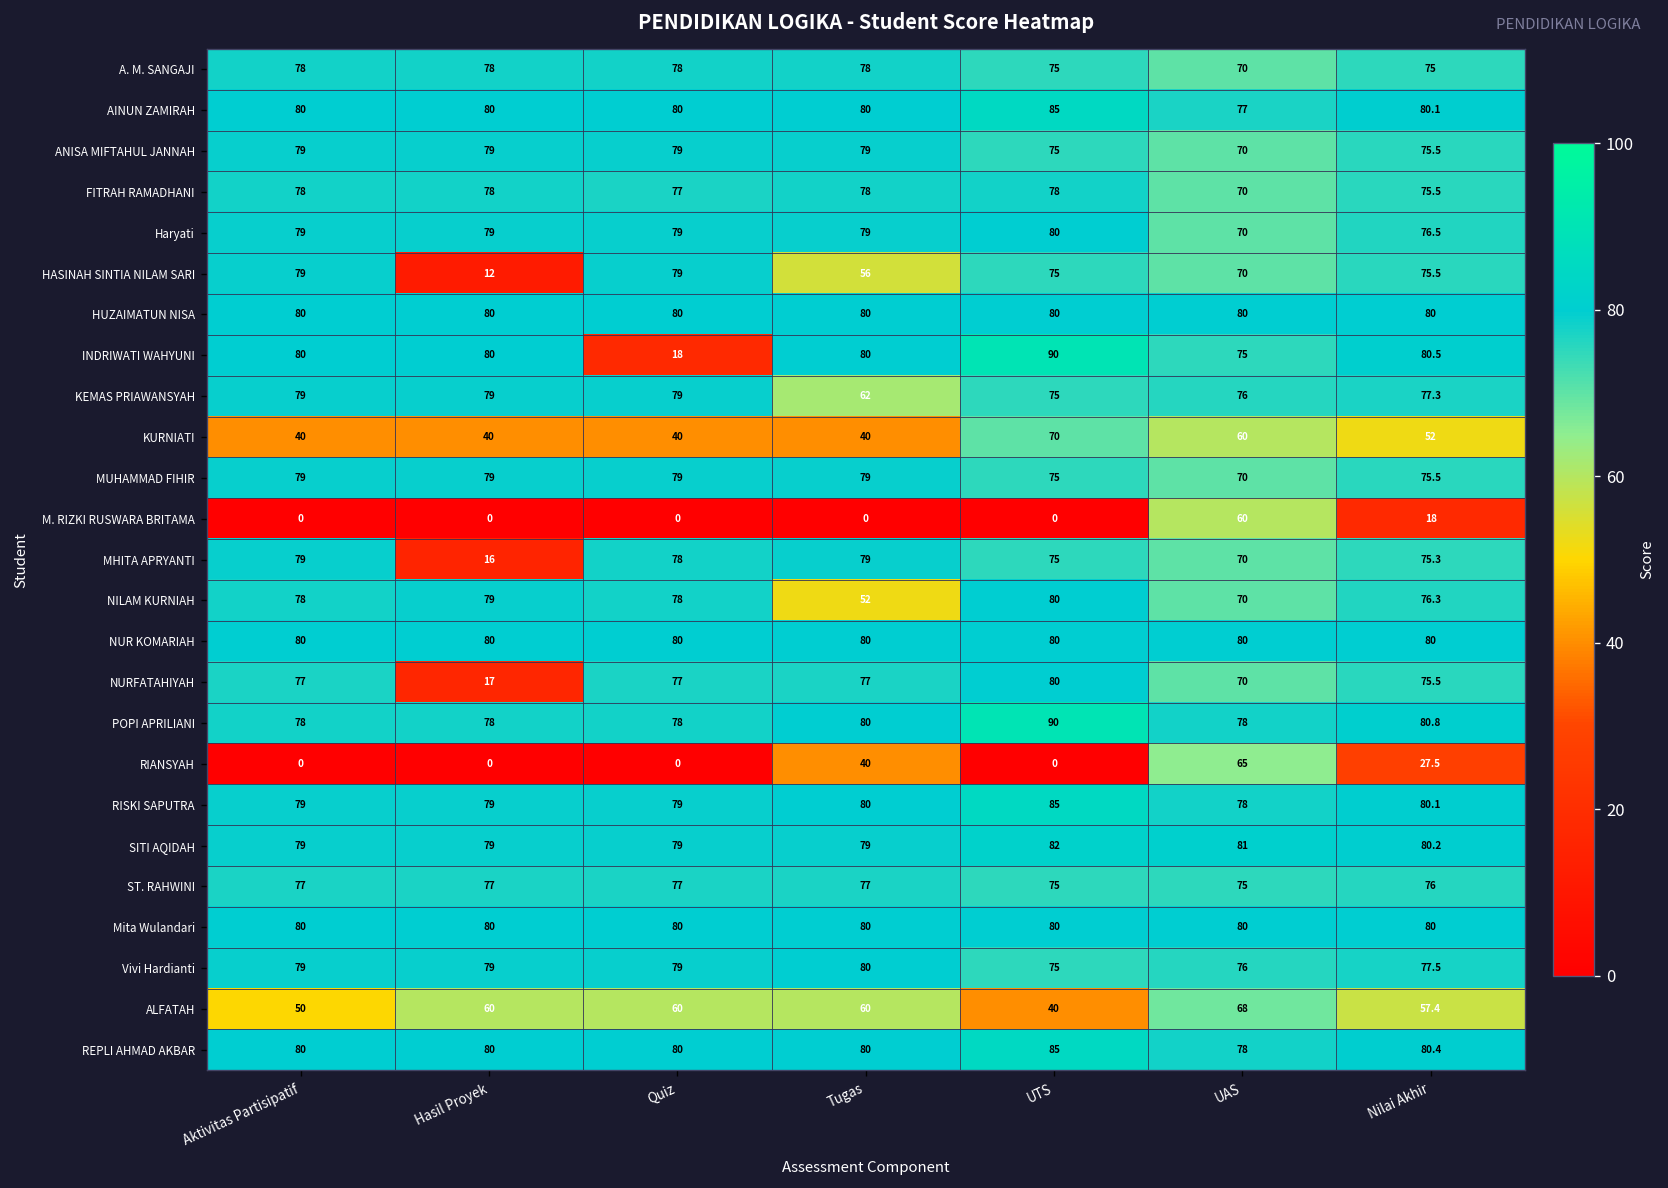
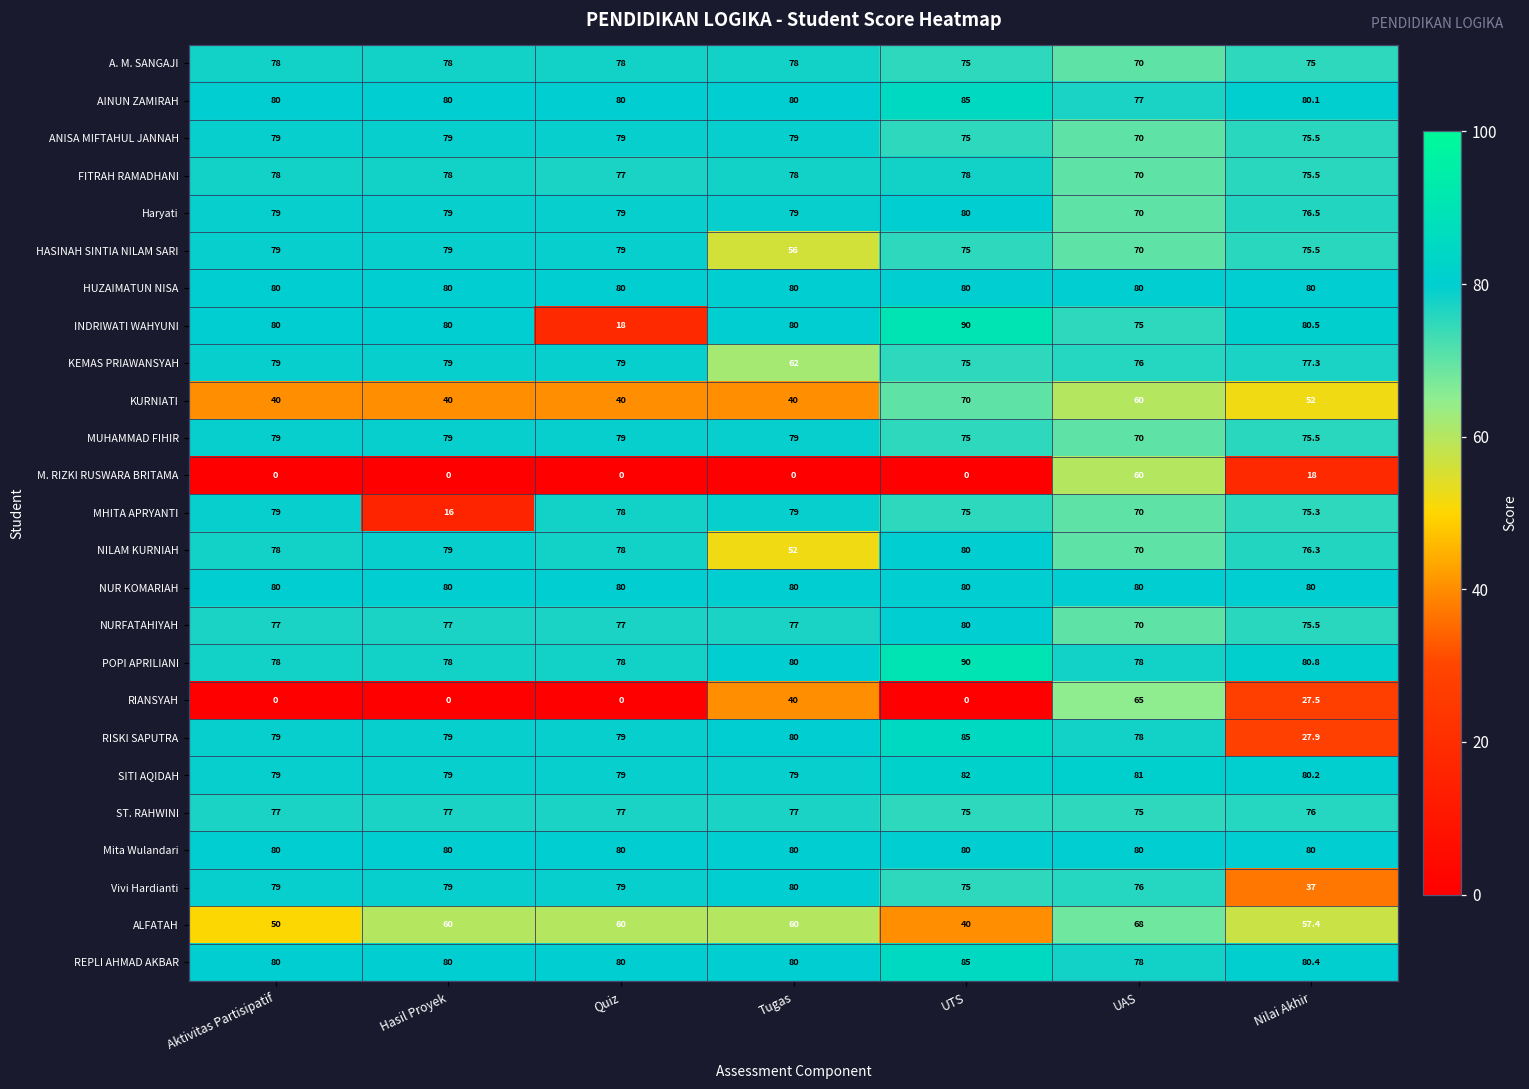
HASINAH SINTIA NILAM SARI, Hasil Proyek: 12 -> 79
NURFATAHIYAH, Hasil Proyek: 17 -> 77
RISKI SAPUTRA, Nilai Akhir: 80.1 -> 27.9
Vivi Hardianti, Nilai Akhir: 77.5 -> 37
